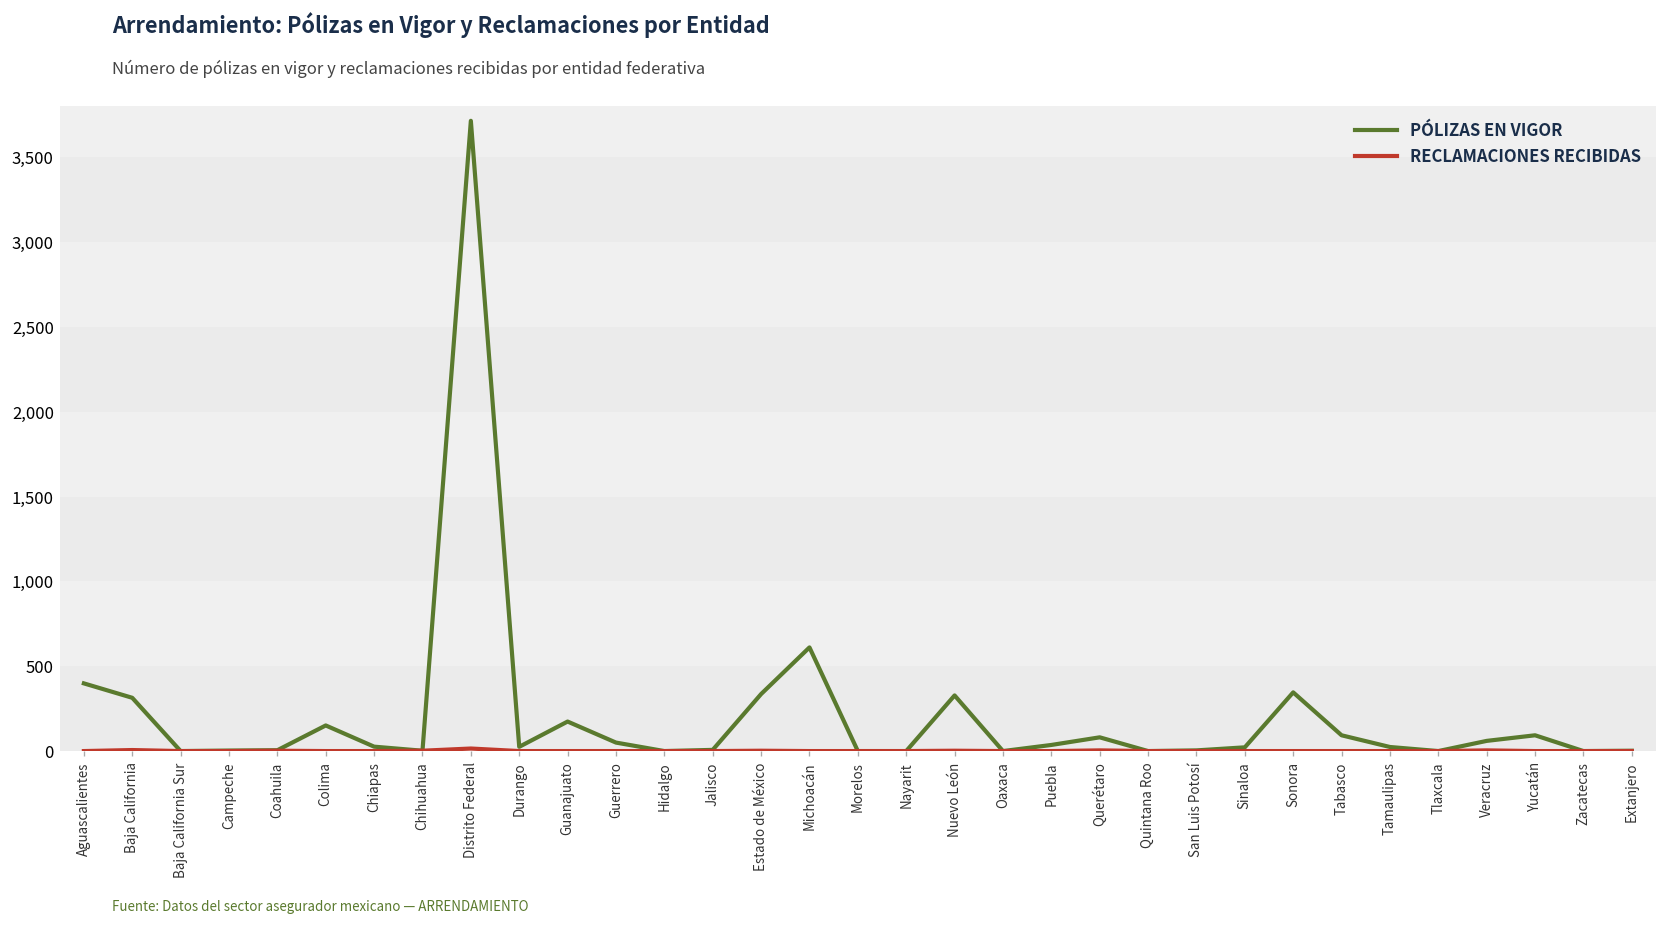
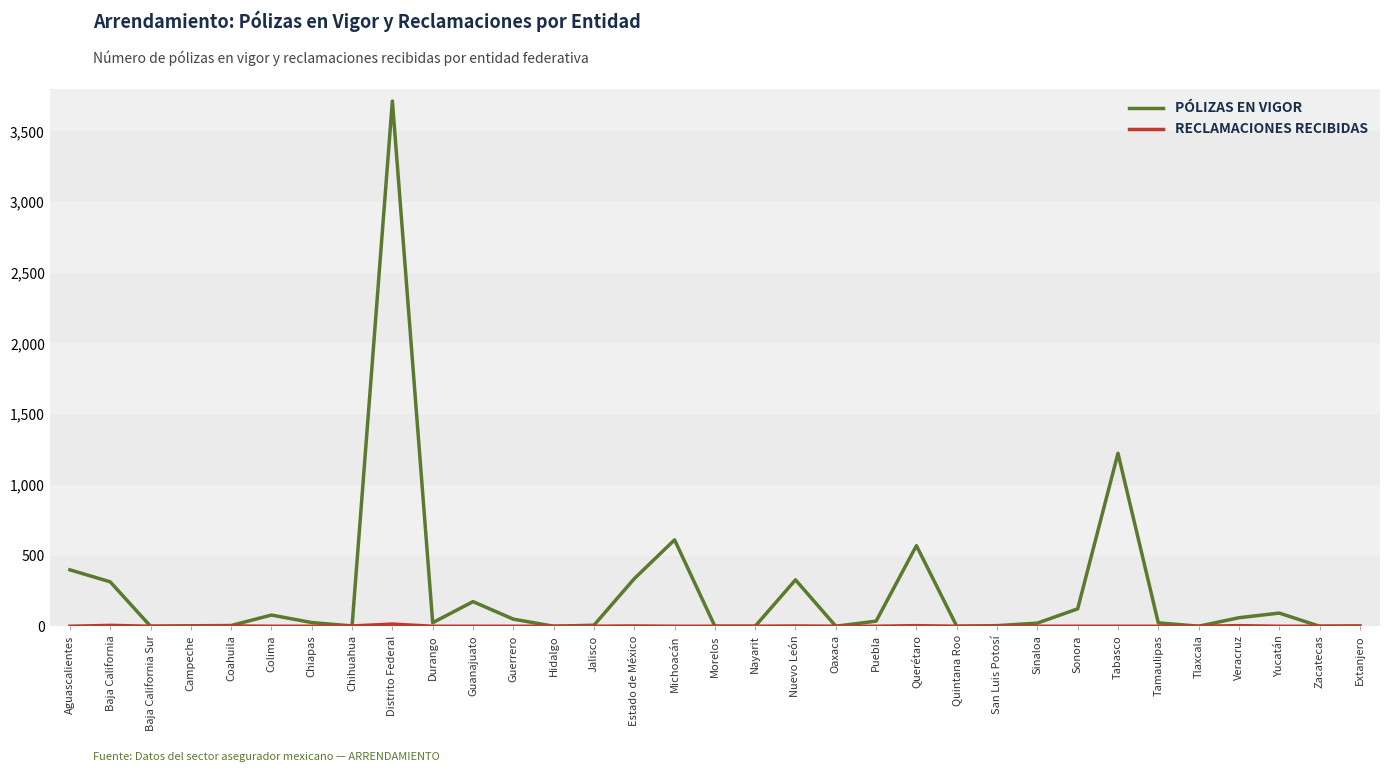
PÓLIZAS EN VIGOR, Colima: 150 -> 80
PÓLIZAS EN VIGOR, Querétaro: 80 -> 570
PÓLIZAS EN VIGOR, Sonora: 350 -> 120
PÓLIZAS EN VIGOR, Tabasco: 90 -> 1,220
